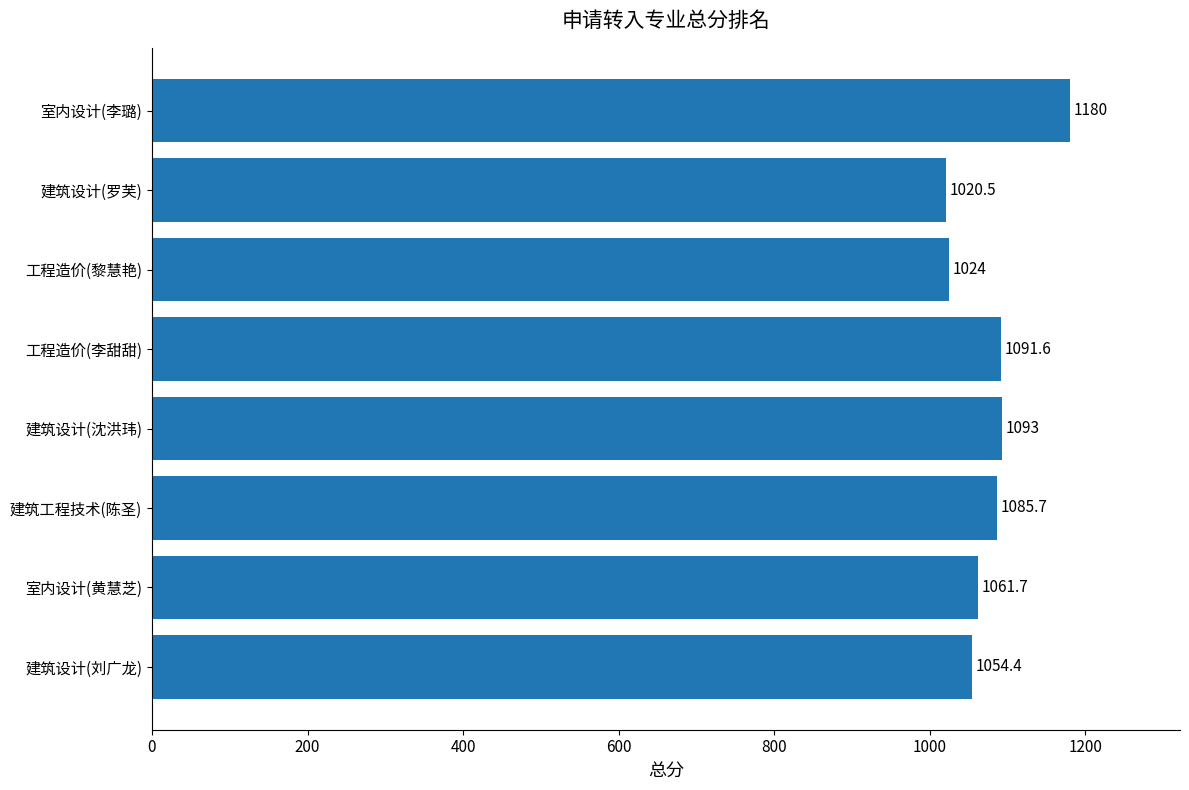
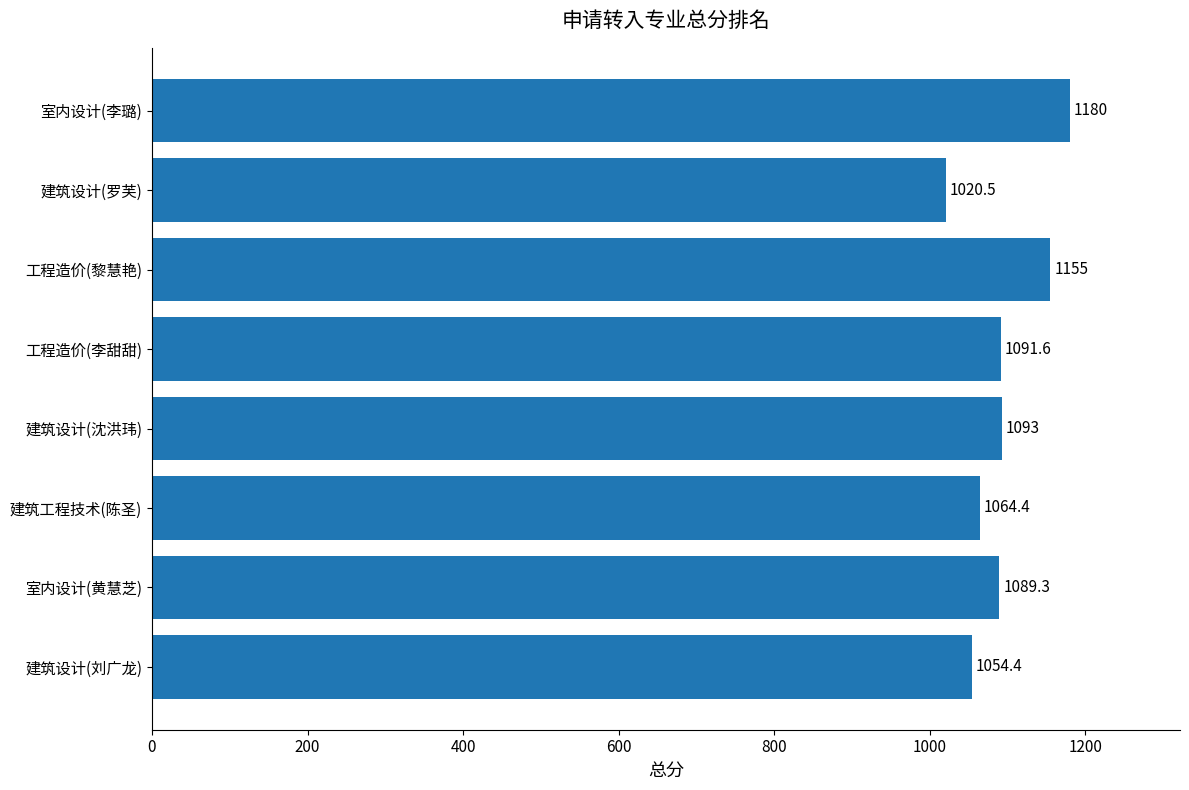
工程造价(黎慧艳): 1024 -> 1155
建筑工程技术(陈圣): 1085.7 -> 1064.4
室内设计(黄慧芝): 1061.7 -> 1089.3
